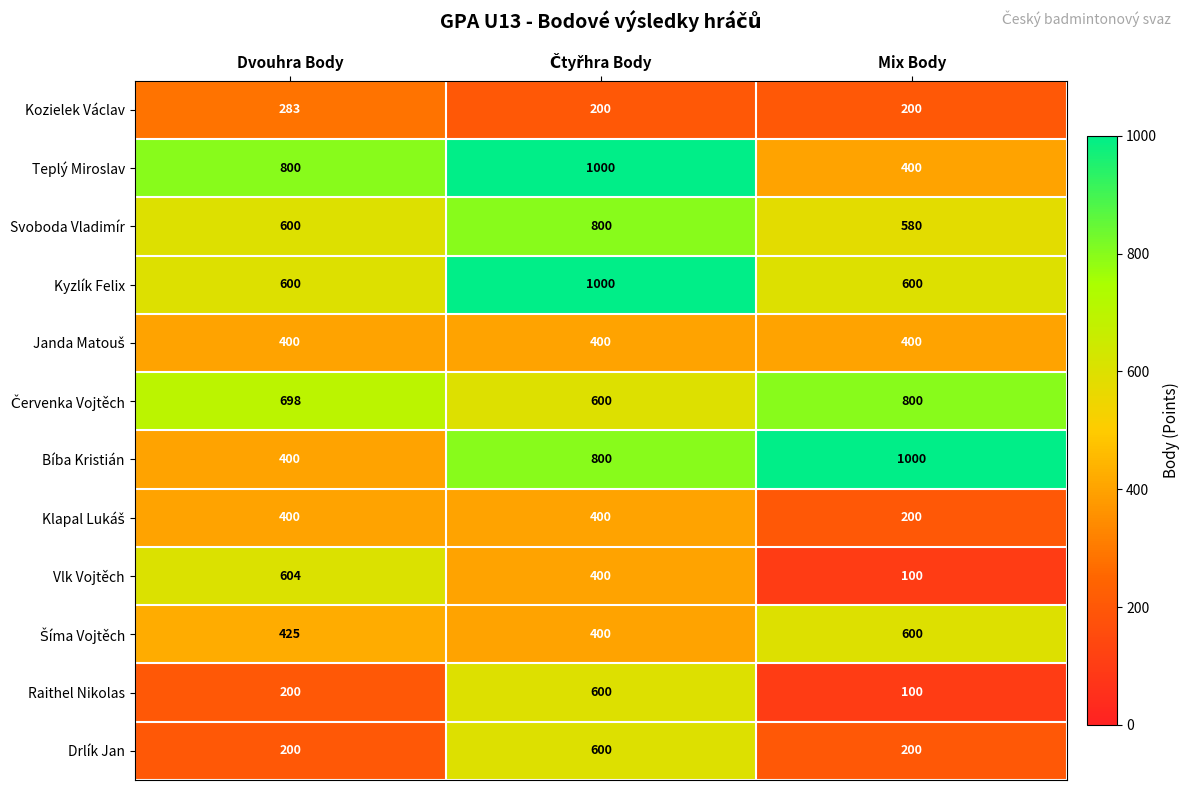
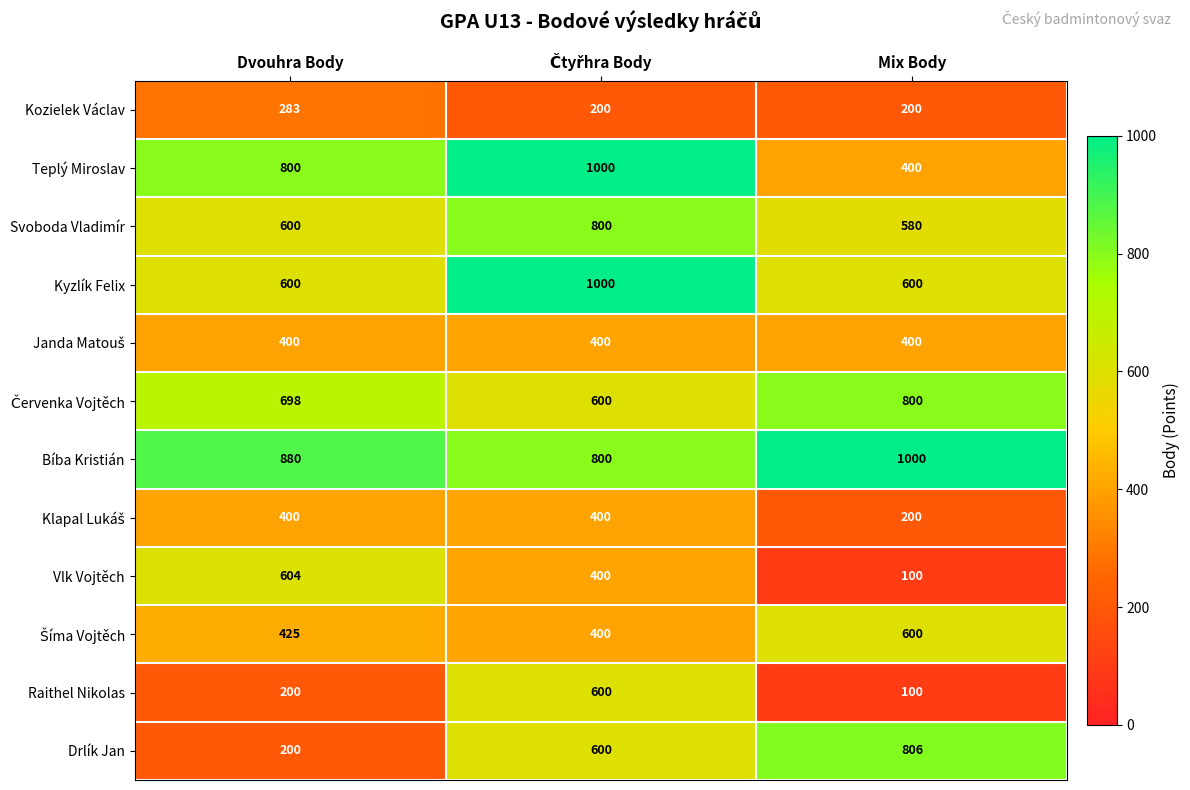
Bíba Kristián, Dvouhra Body: 400 -> 880
Drlík Jan, Mix Body: 200 -> 806
